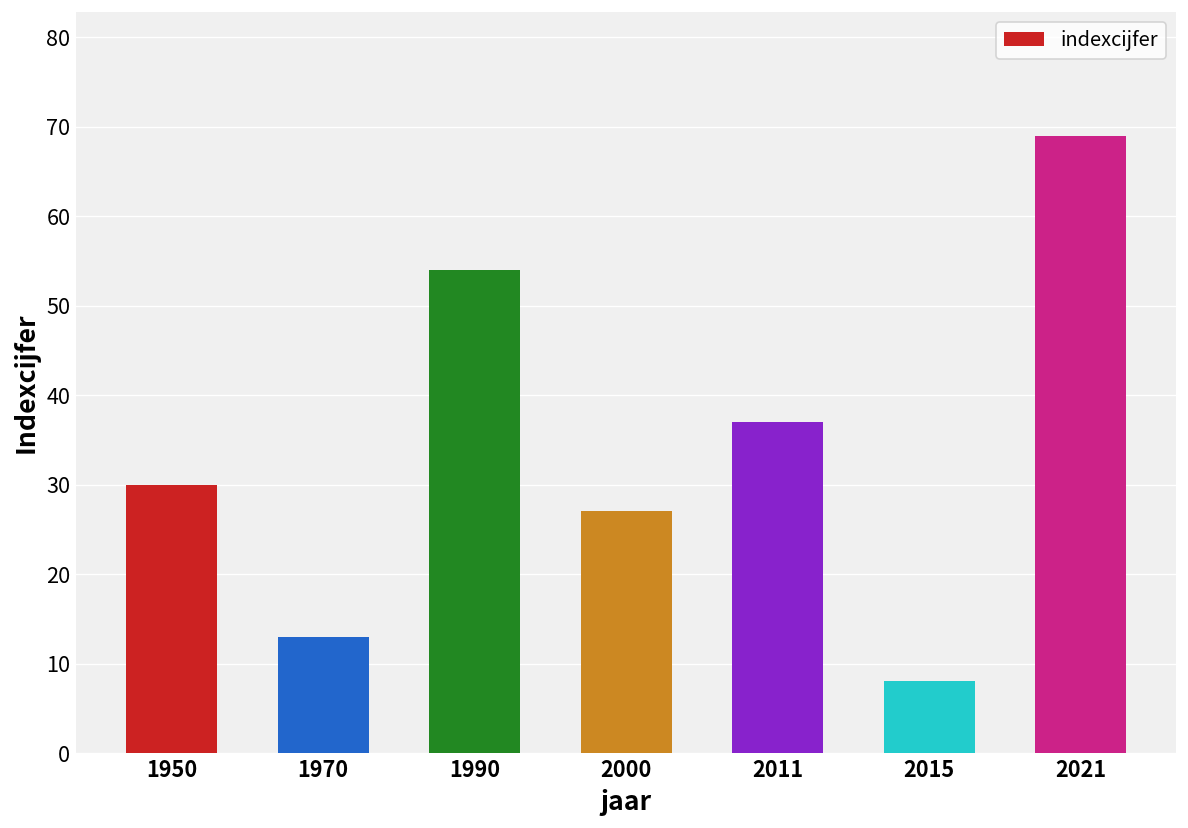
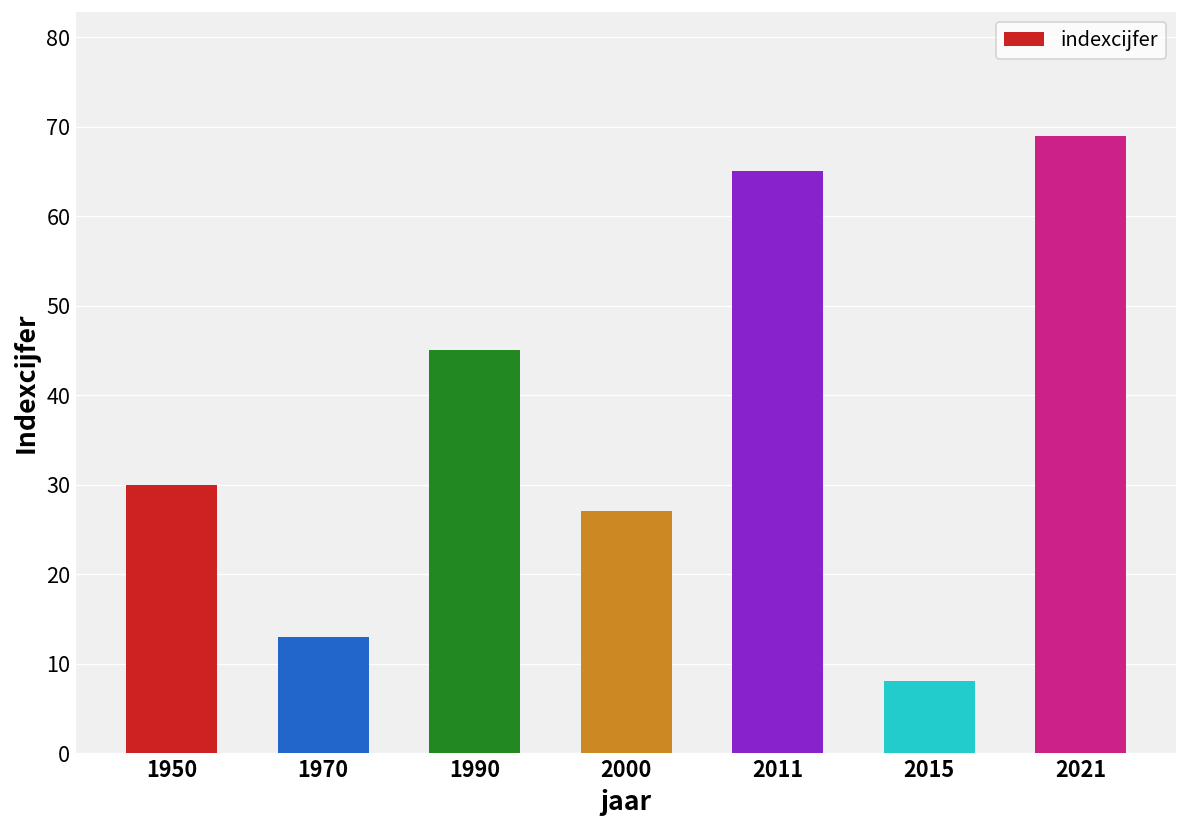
1990: 54 -> 45
2011: 37 -> 65
